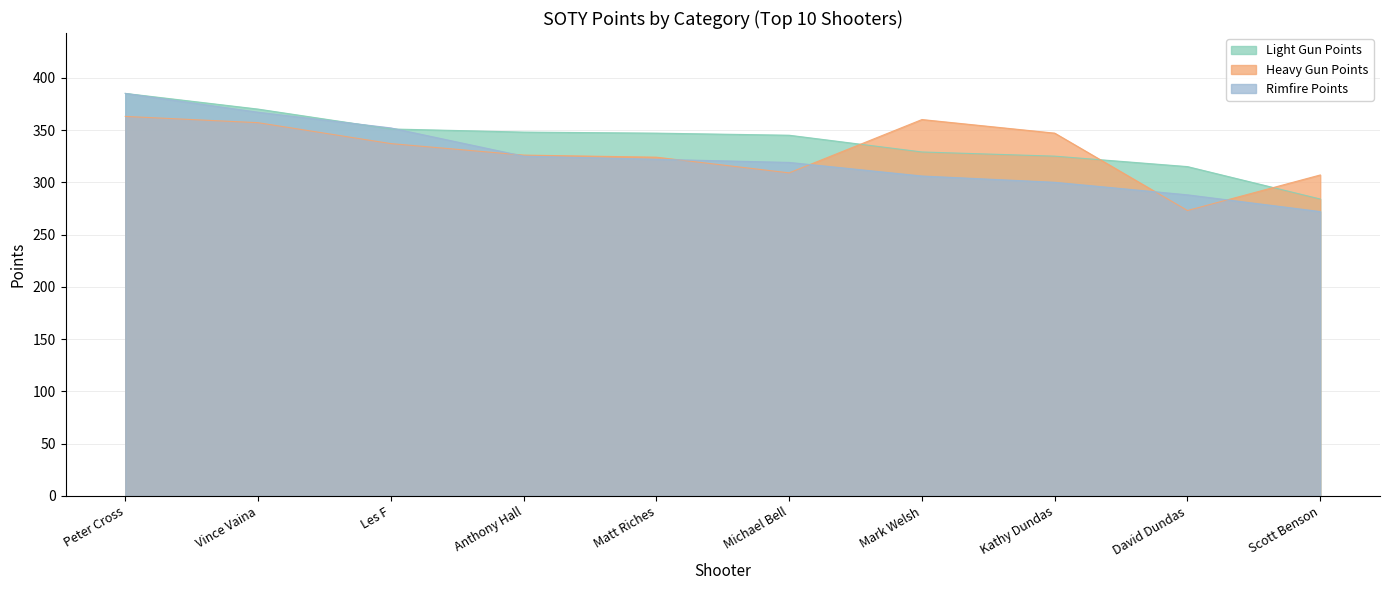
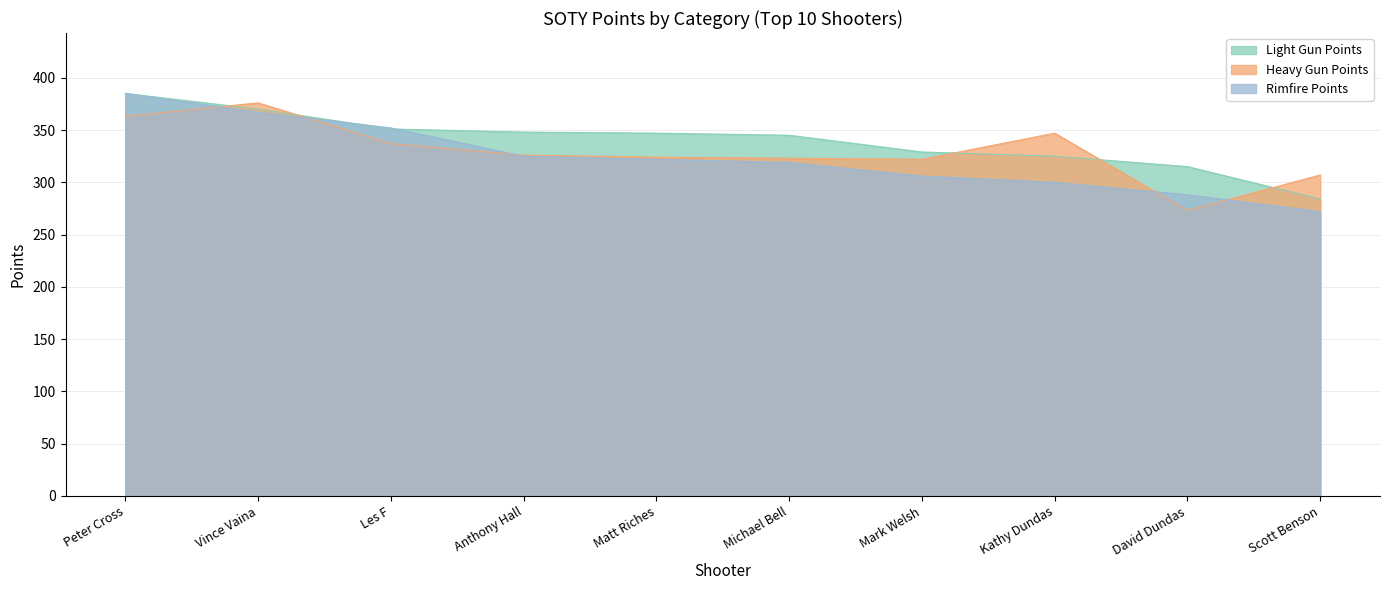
Heavy Gun Points, Vince Vaina: 357 -> 376
Heavy Gun Points, Michael Bell: 309 -> 323
Heavy Gun Points, Mark Welsh: 360 -> 322
